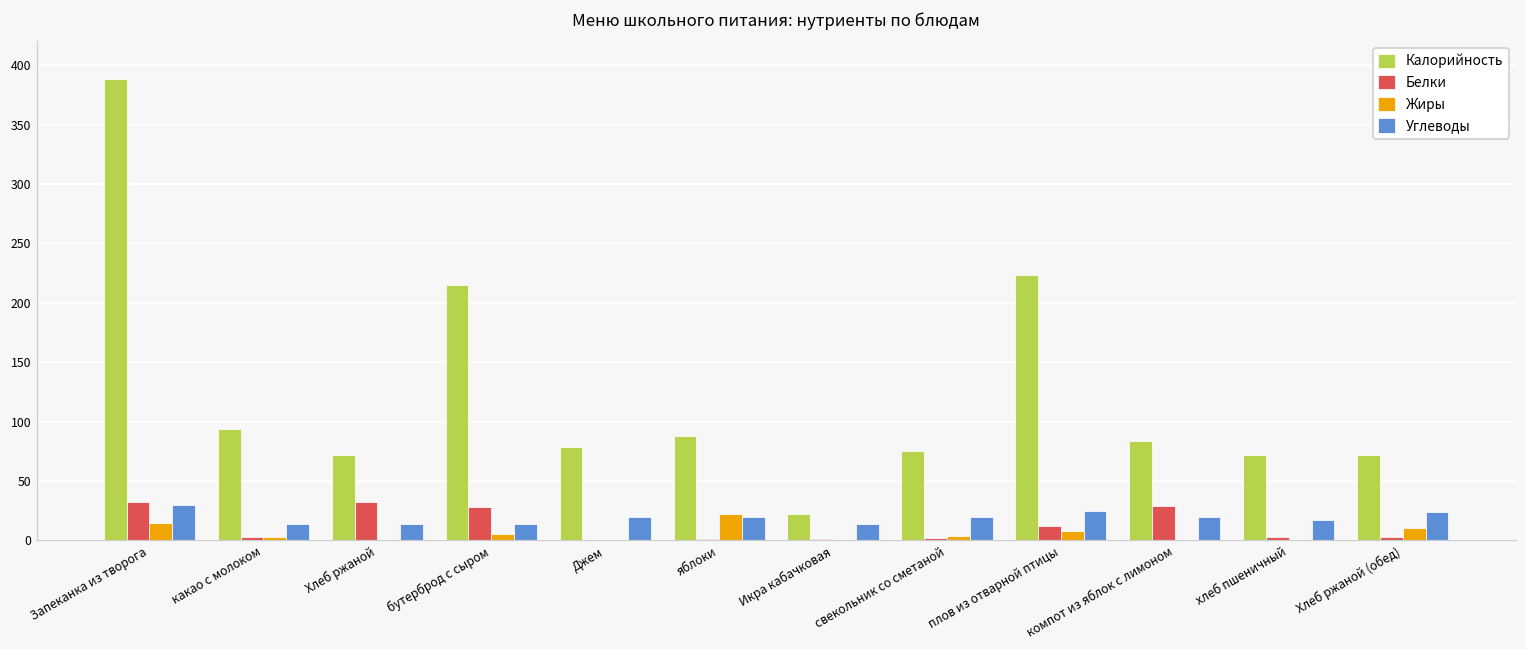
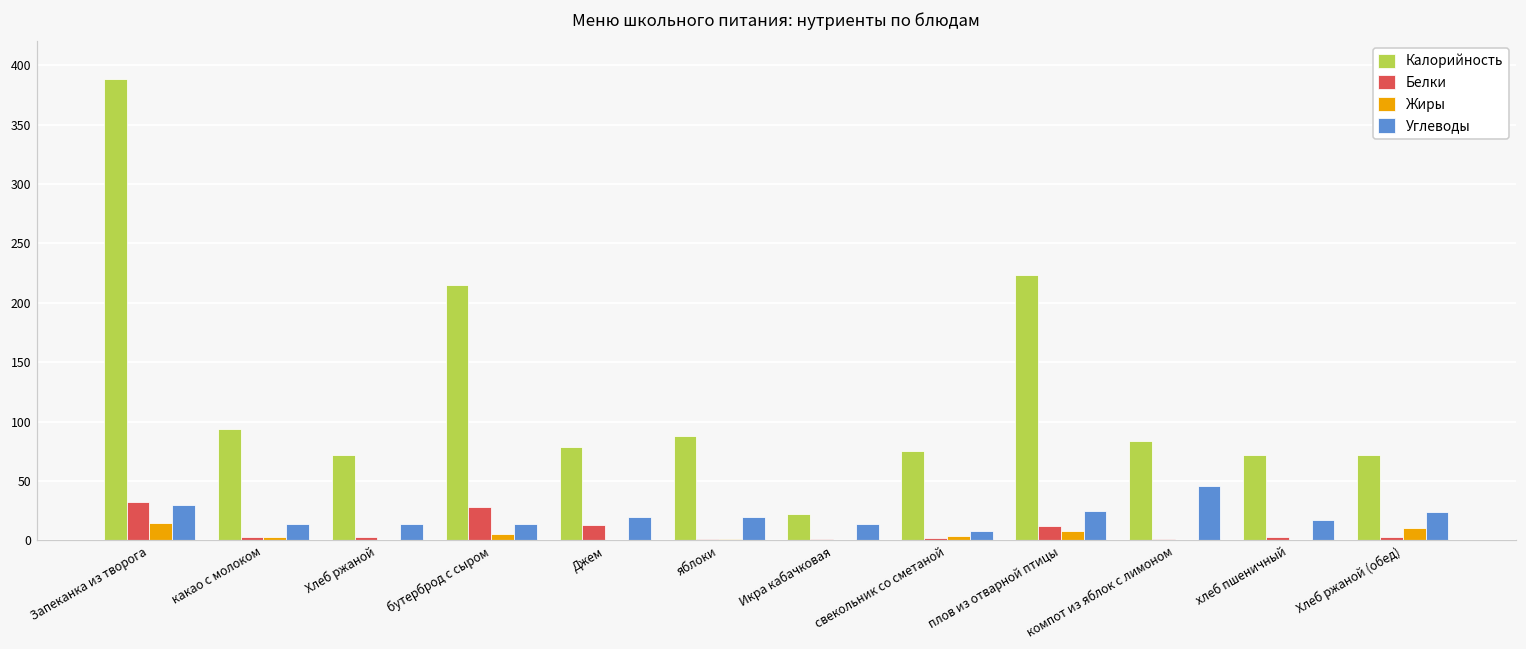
Белки, Хлеб ржаной: 32 -> 3
Белки, Джем: 0 -> 13
Жиры, яблоки: 22 -> 1
Углеводы, свекольник со сметаной: 20 -> 8
Белки, компот из яблок с лимоном: 29 -> 1
Углеводы, компот из яблок с лимоном: 20 -> 46
